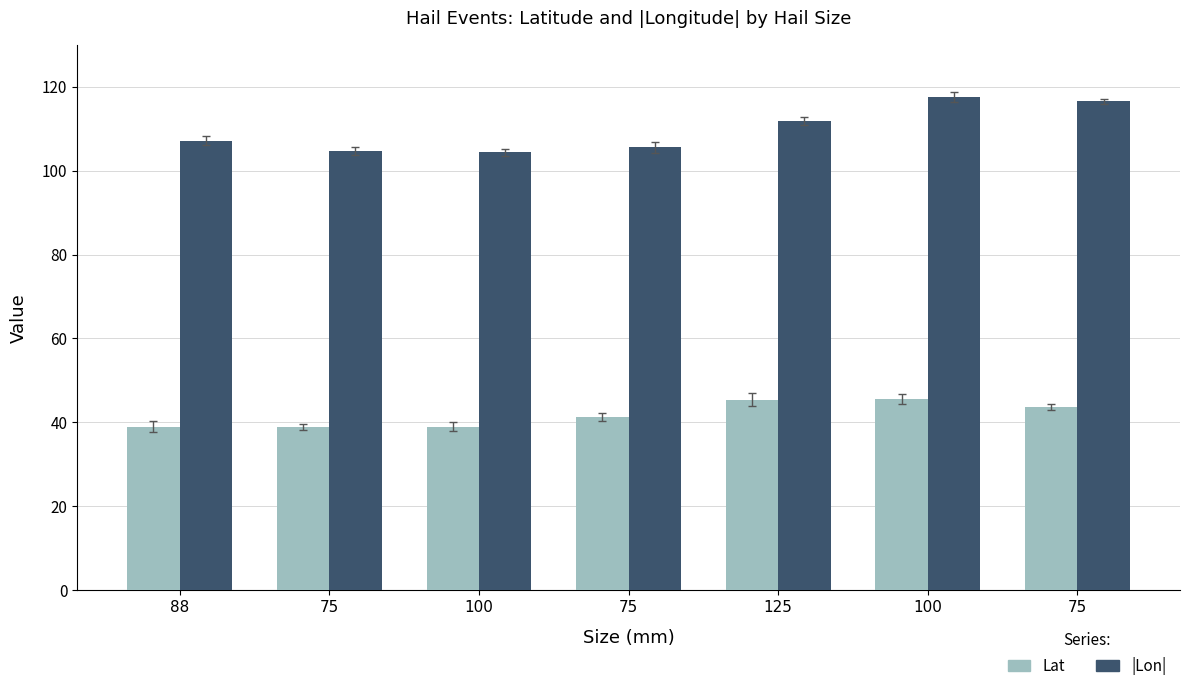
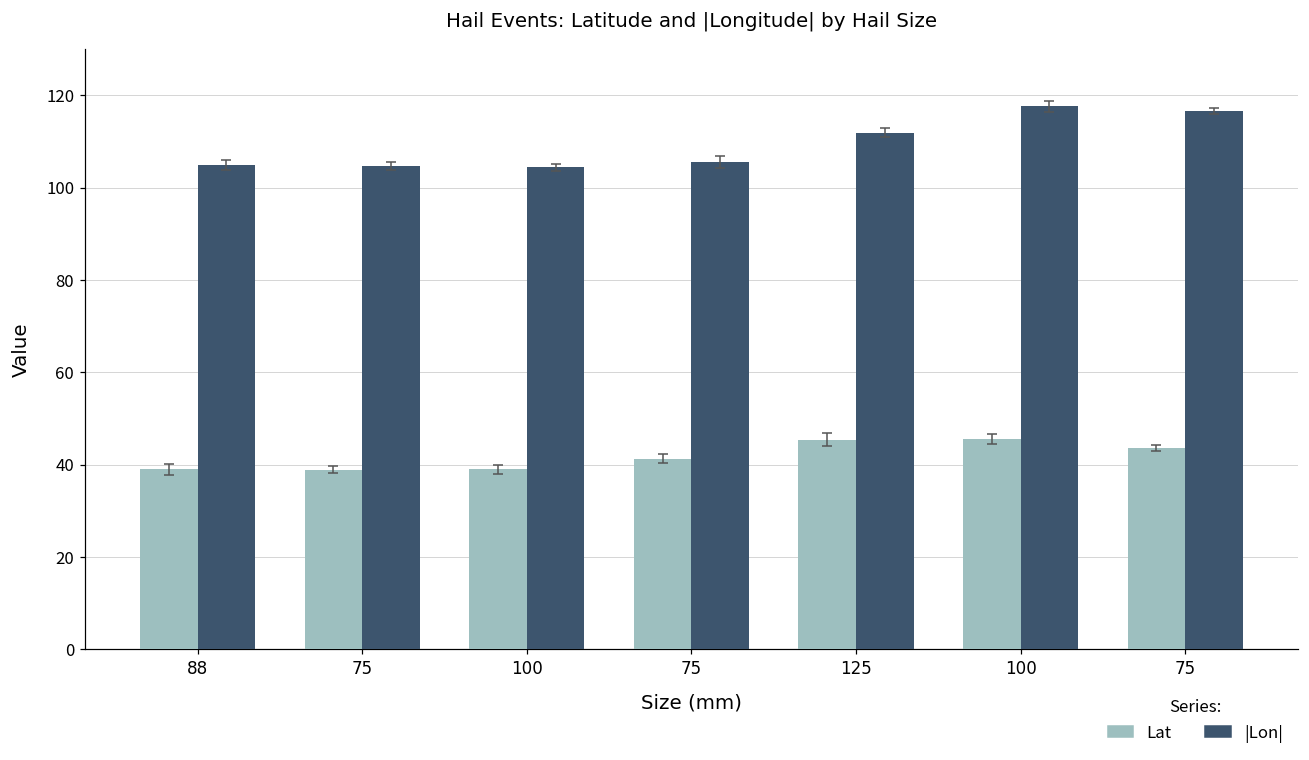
|Lon|, 88: 107 -> 105
